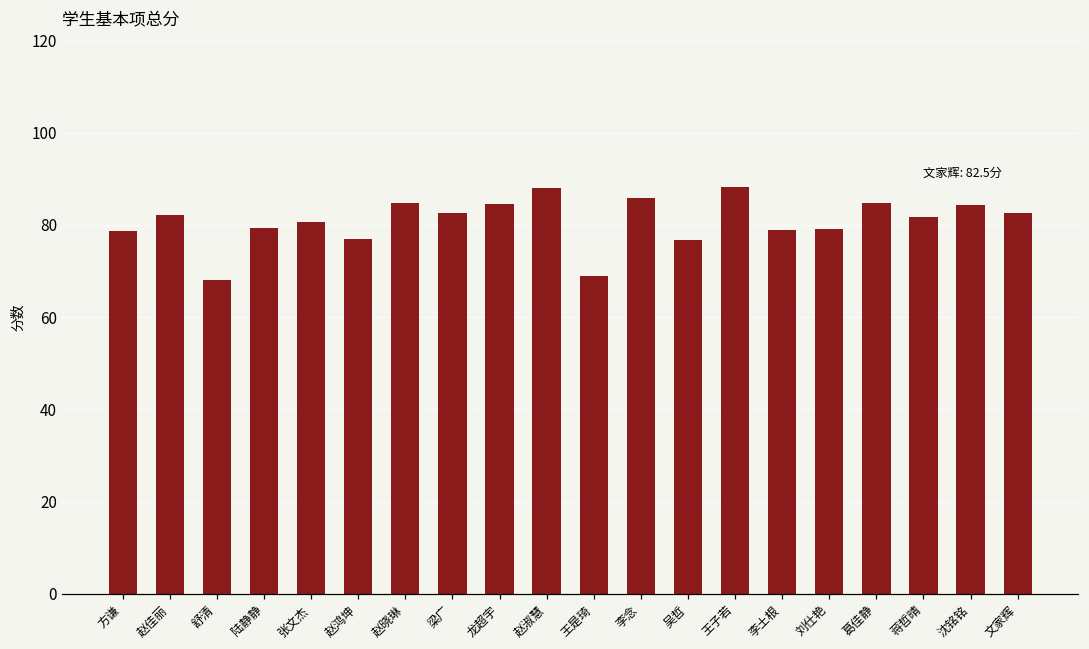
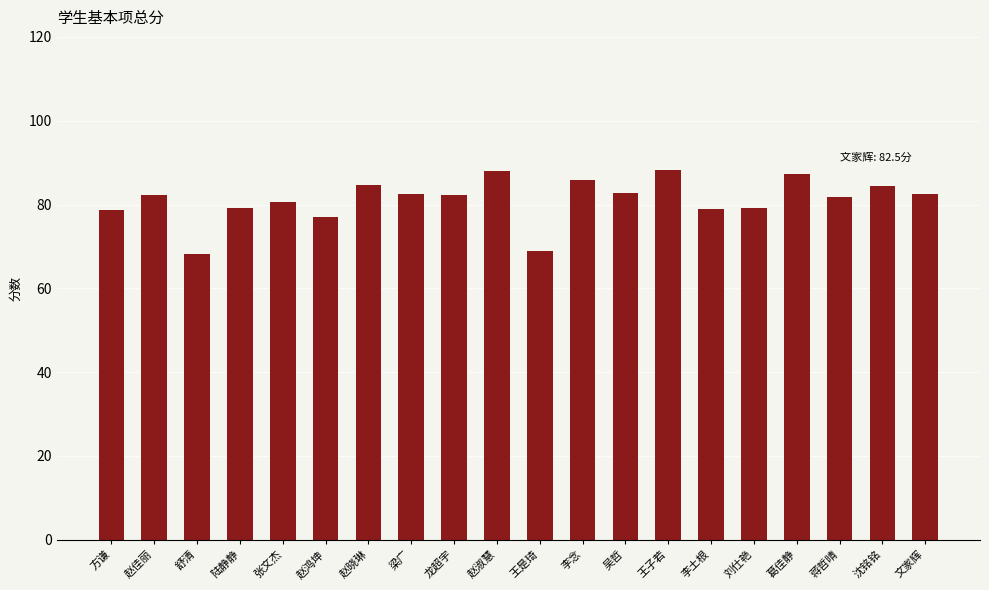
龙超宇: 85 -> 82
吴哲: 77 -> 83
葛佳静: 85 -> 87
